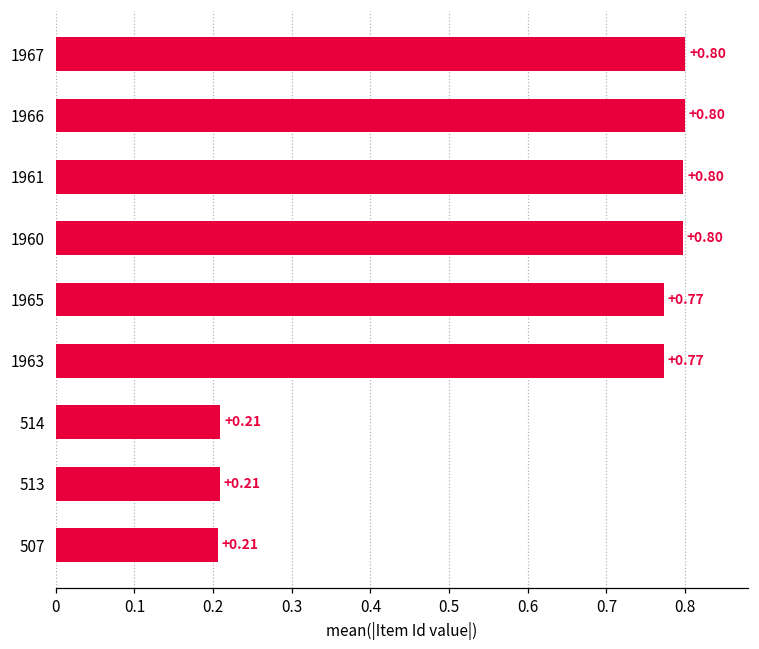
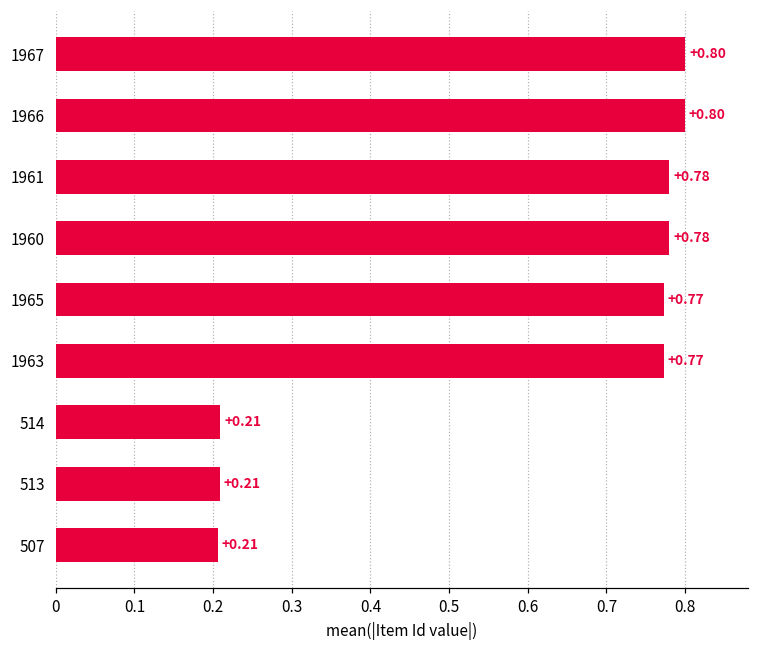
1961: +0.80 -> +0.78
1960: +0.80 -> +0.78
